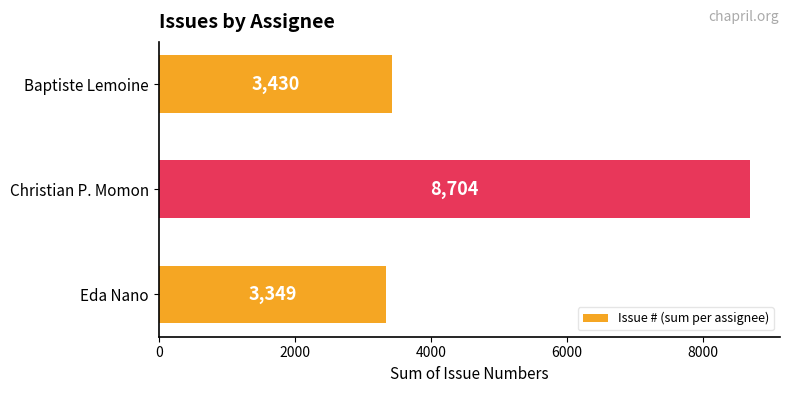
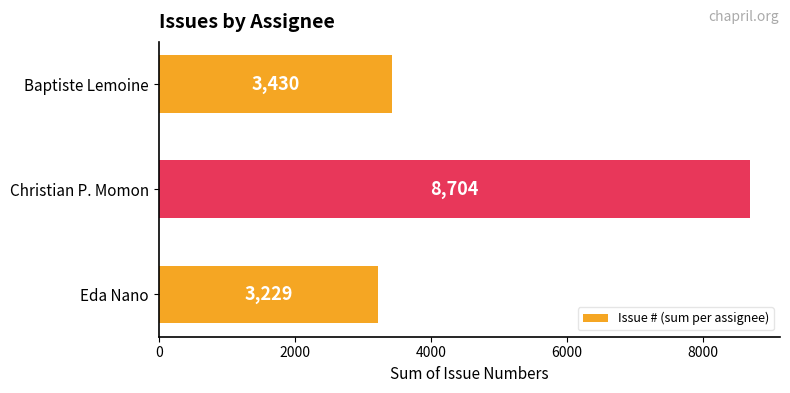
Eda Nano: 3,349 -> 3,229
